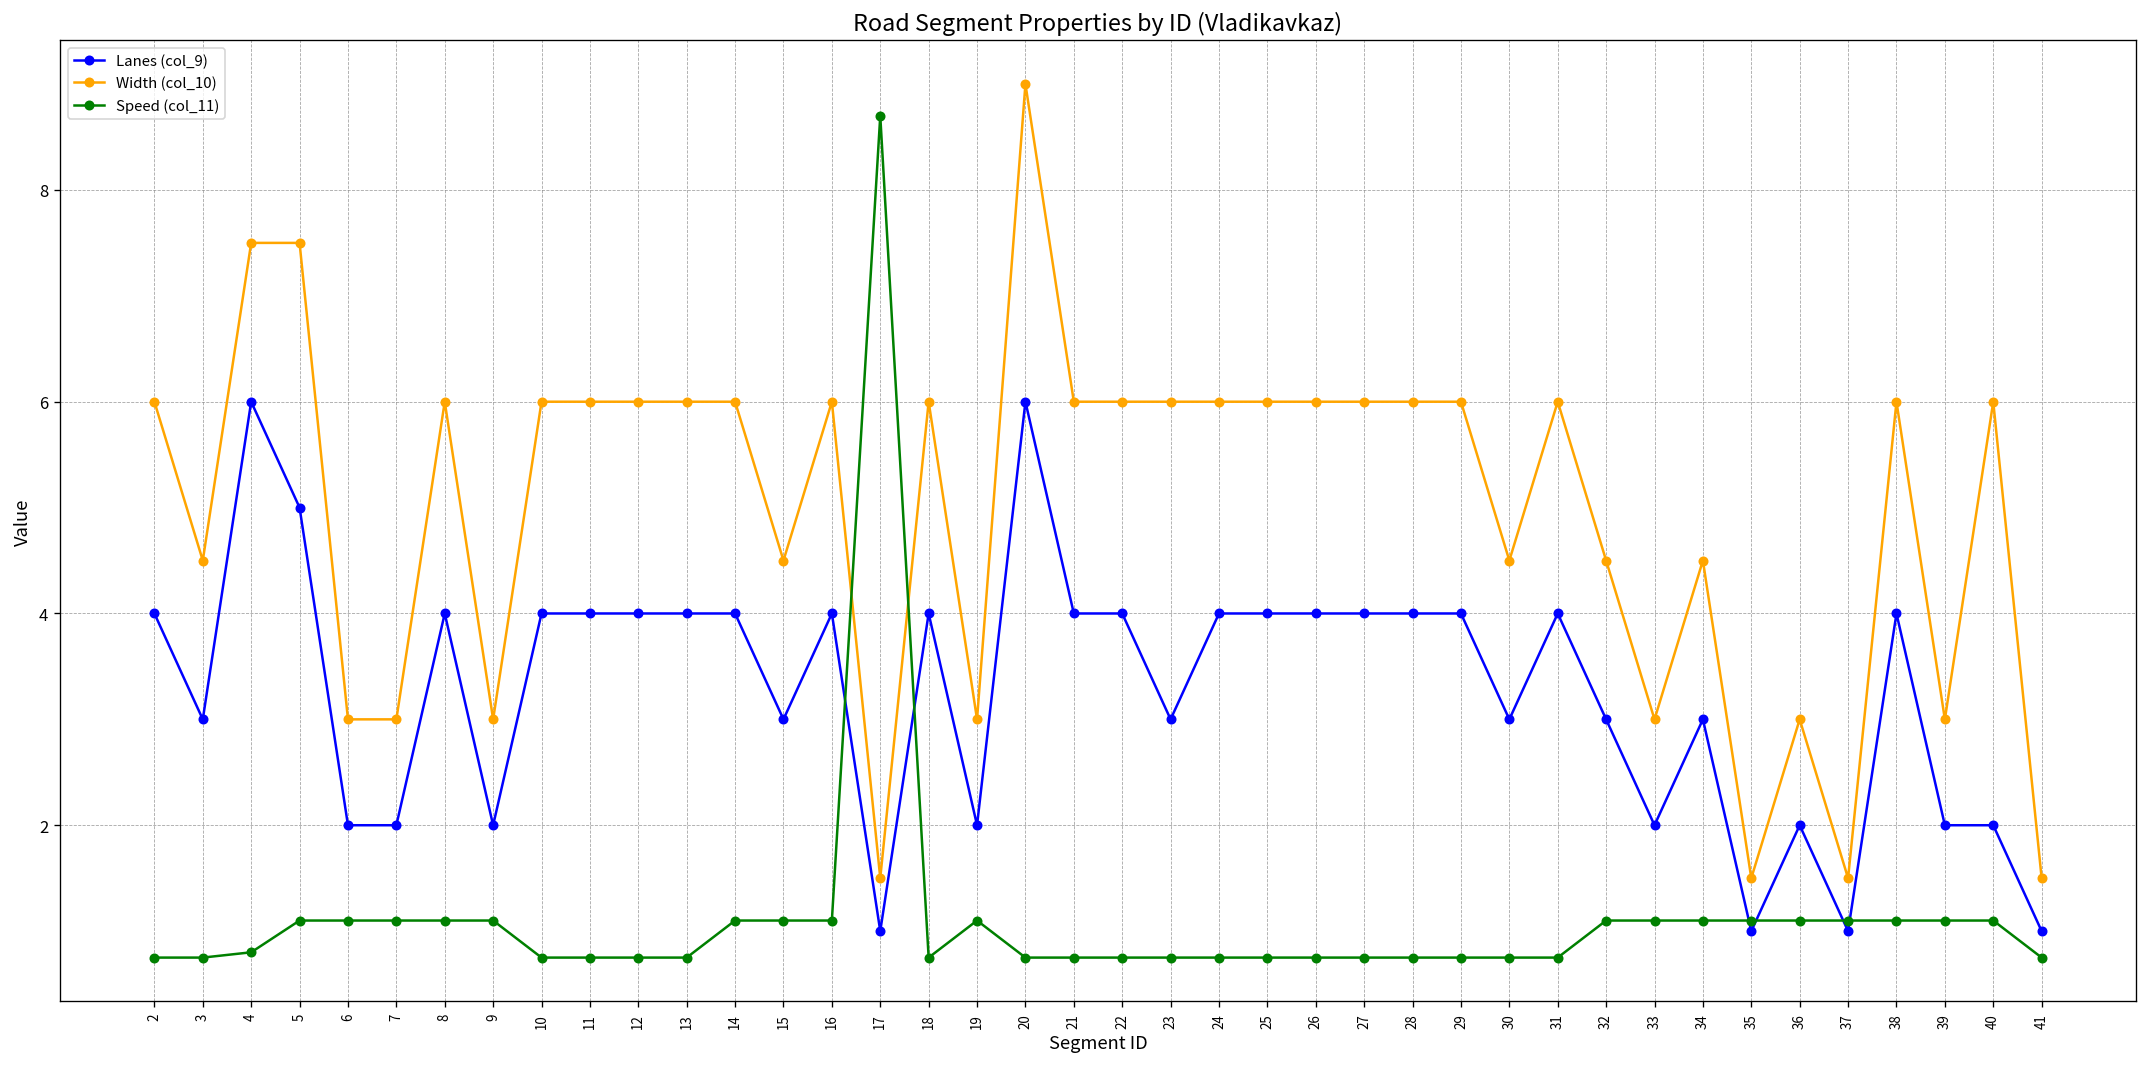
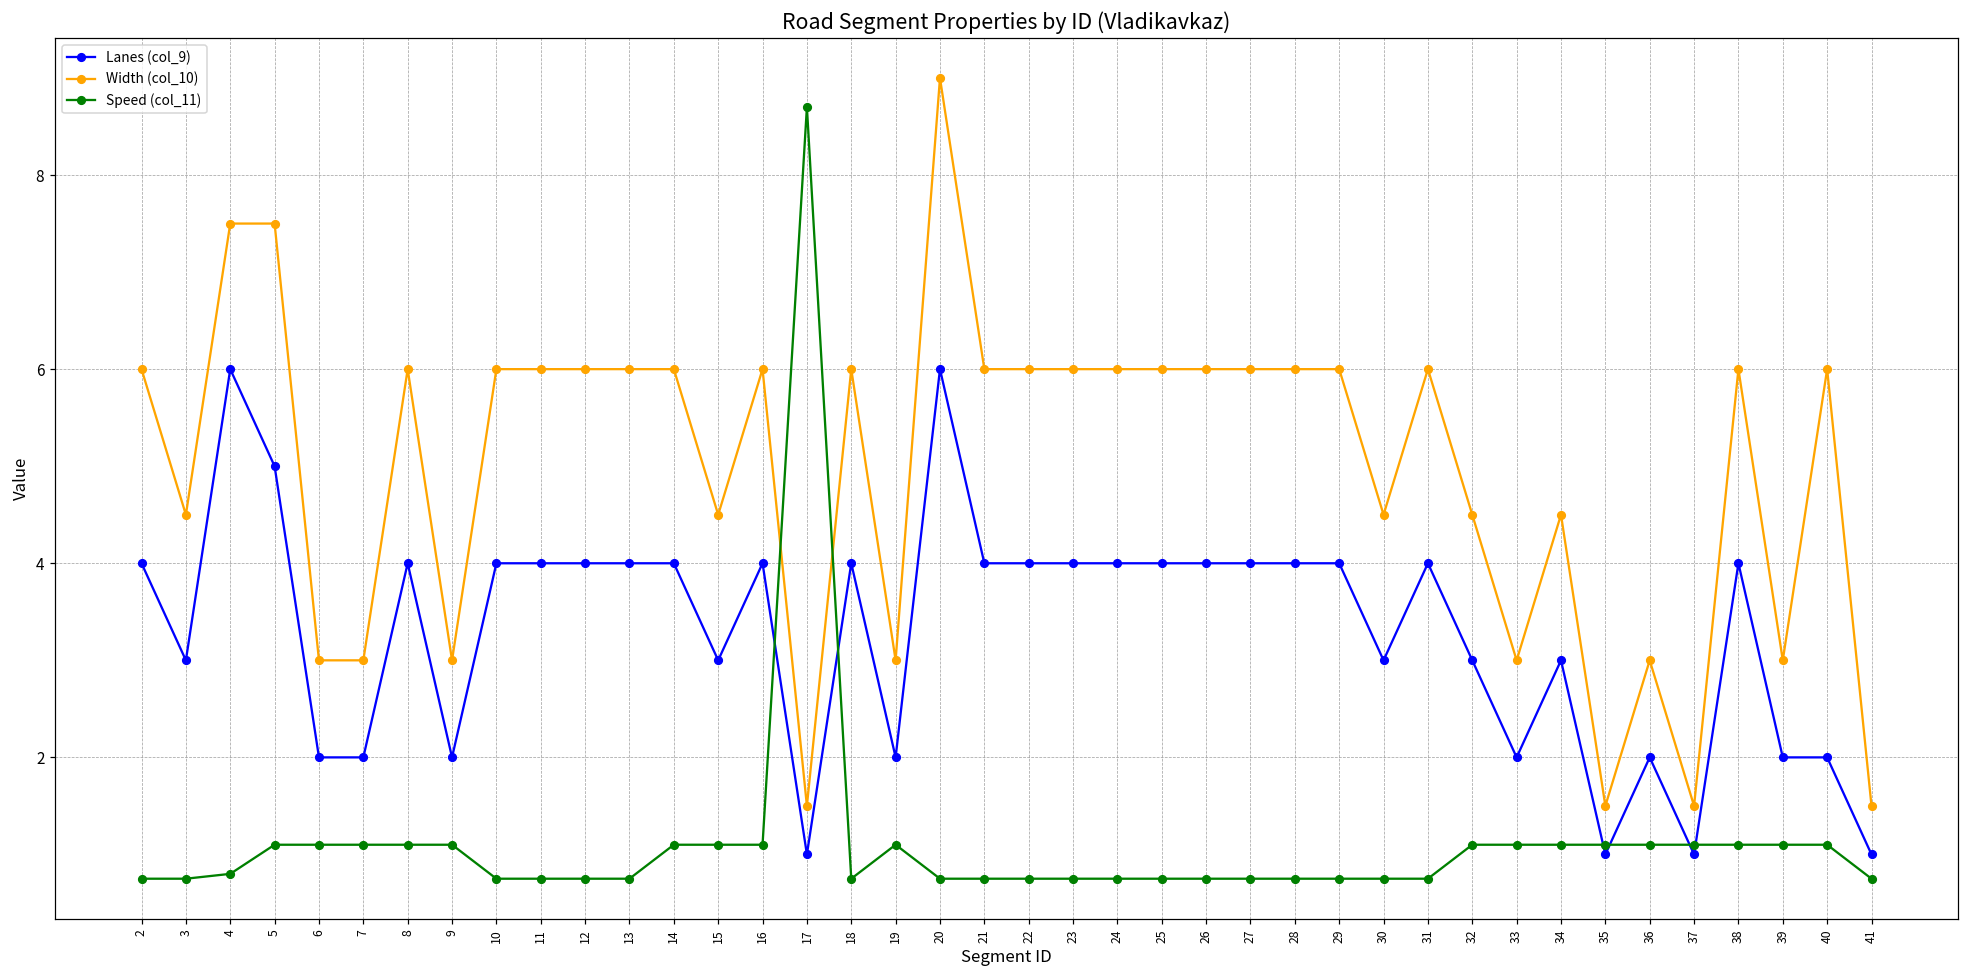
Lanes (col_9), 23: 3 -> 4
